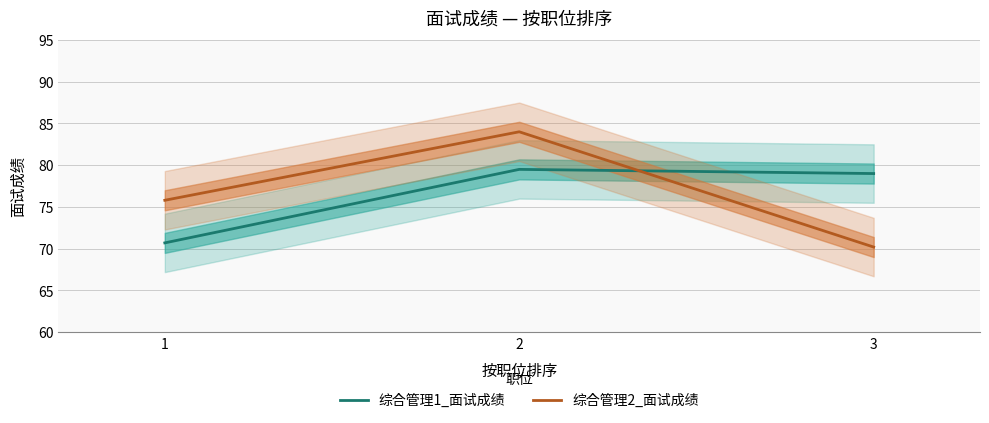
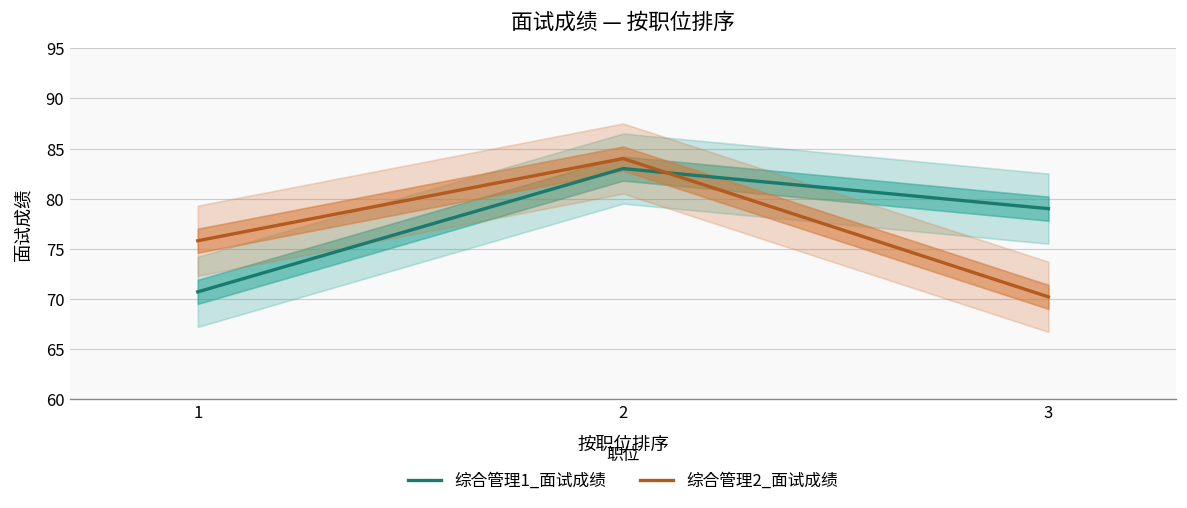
综合管理1_面试成绩, 2: 80 -> 83
